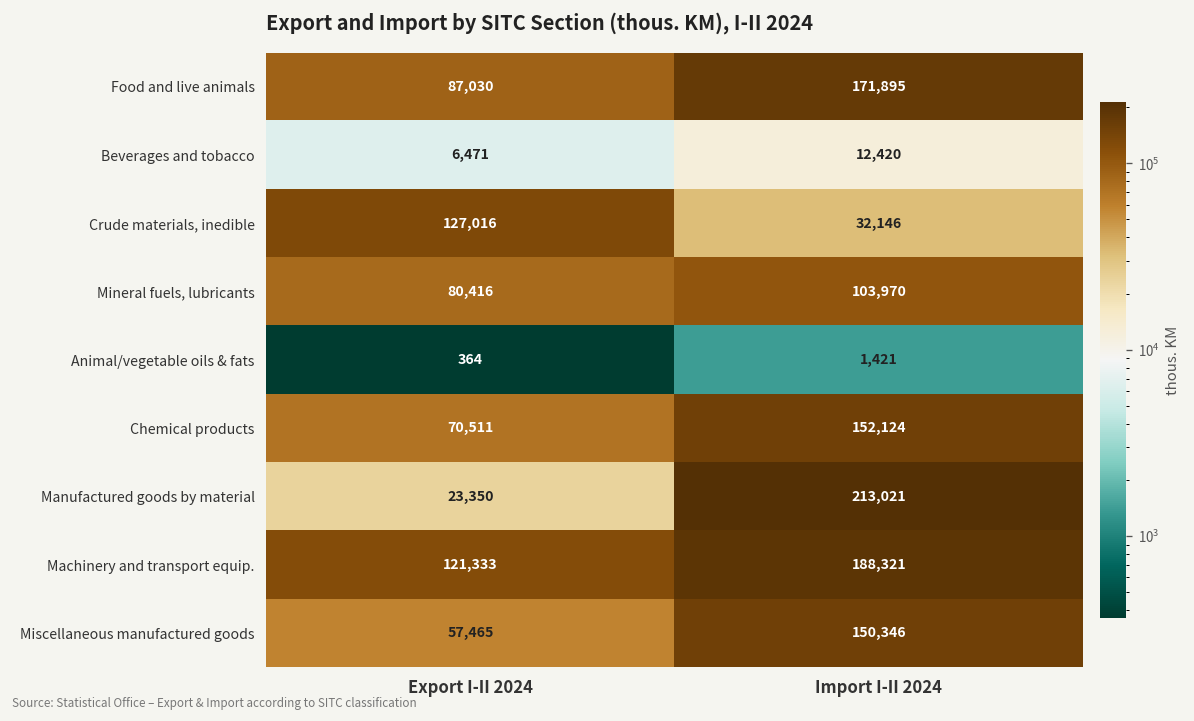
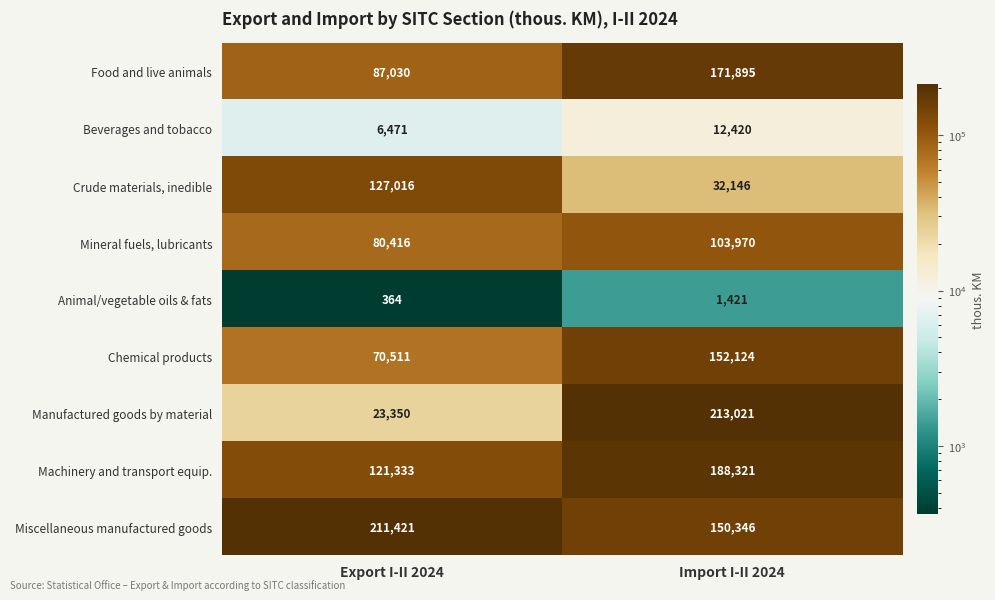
Miscellaneous manufactured goods, Export I-II 2024: 57,465 -> 211,421
